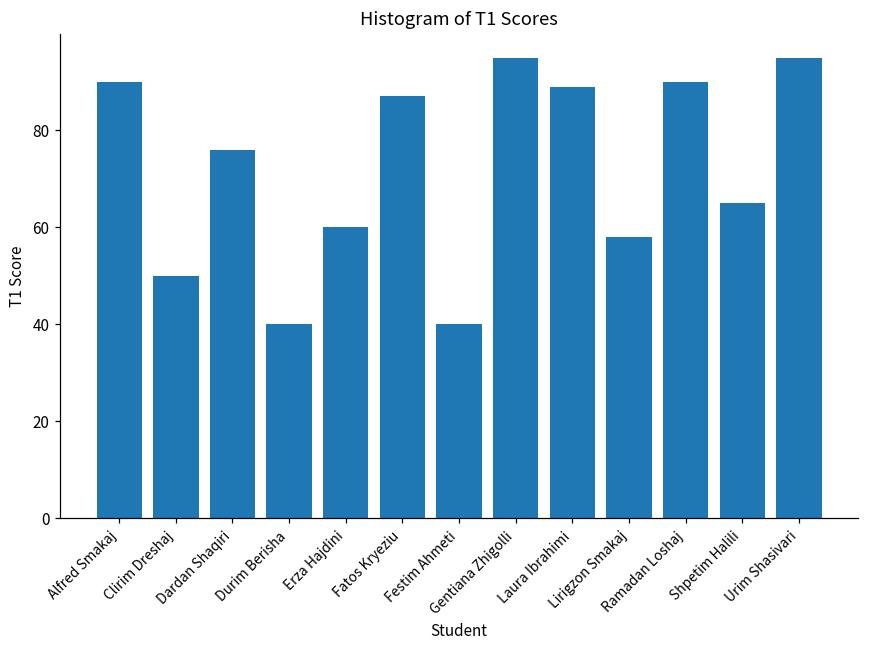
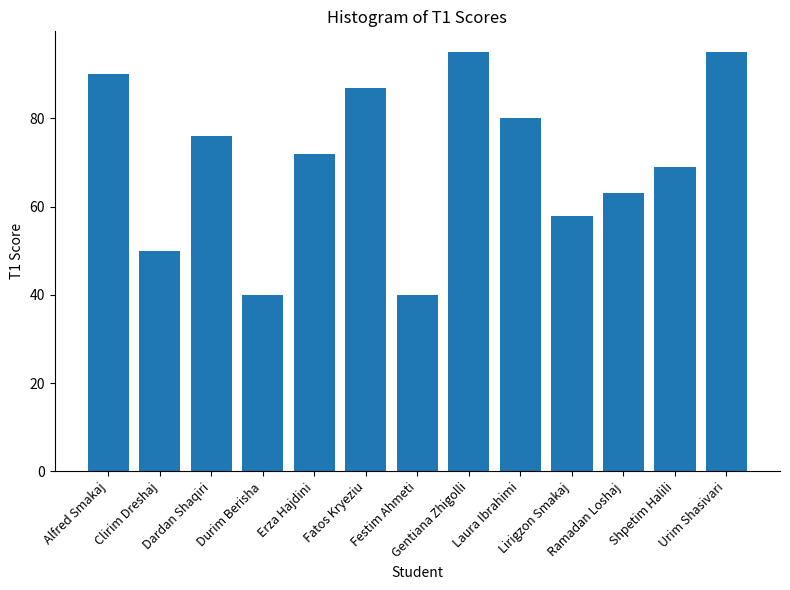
Erza Hajdini: 60 -> 72
Laura Ibrahimi: 89 -> 80
Ramadan Loshaj: 90 -> 63
Shpetim Halili: 65 -> 69
